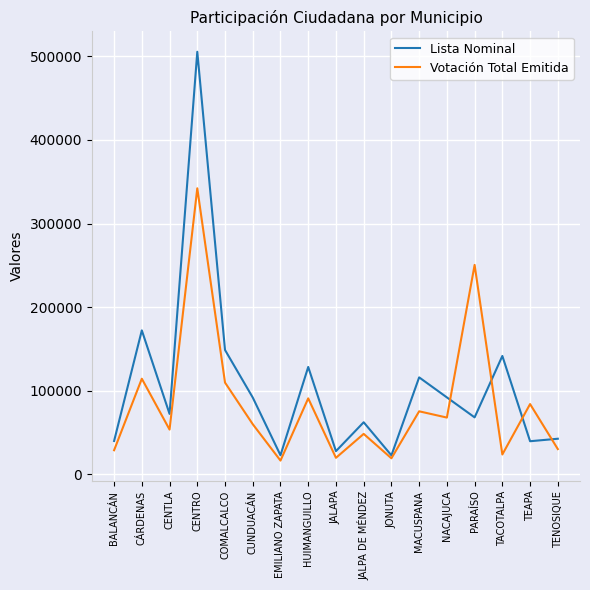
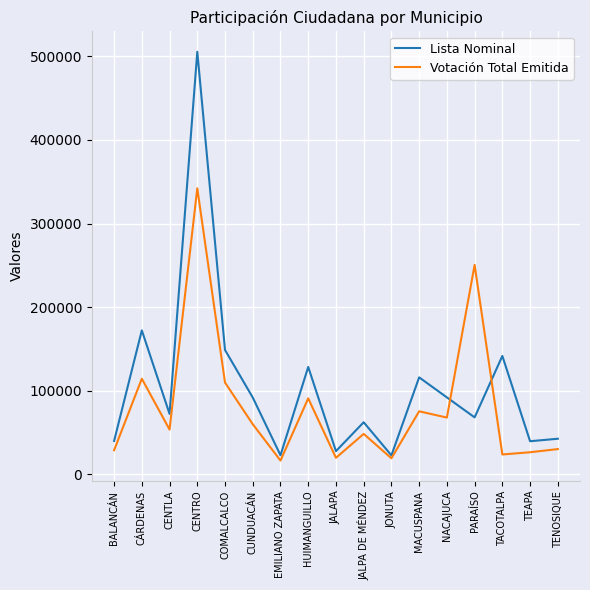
Votación Total Emitida, TEAPA: 80000 -> 30000
